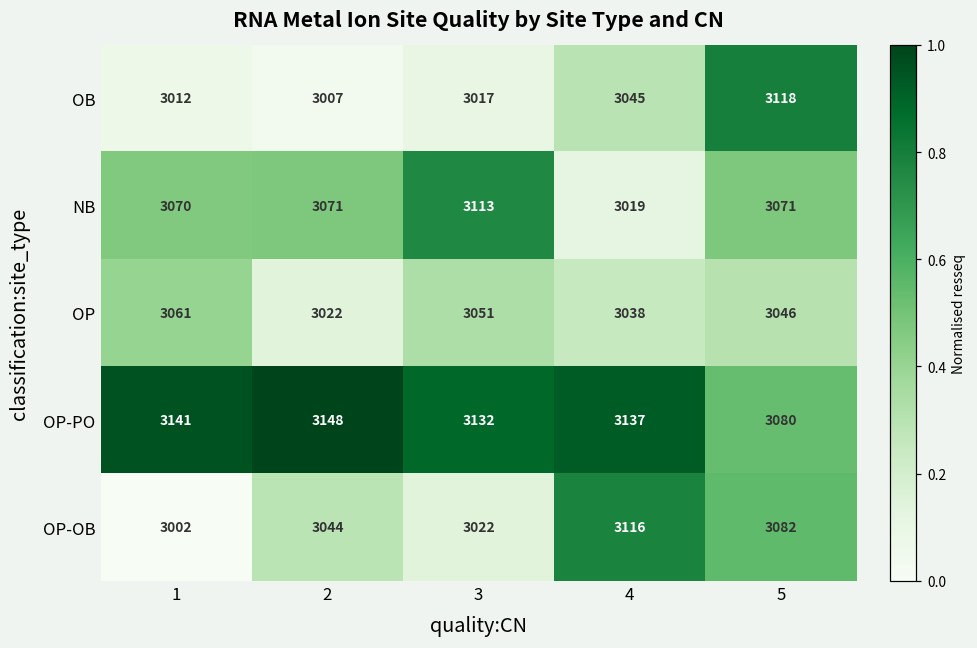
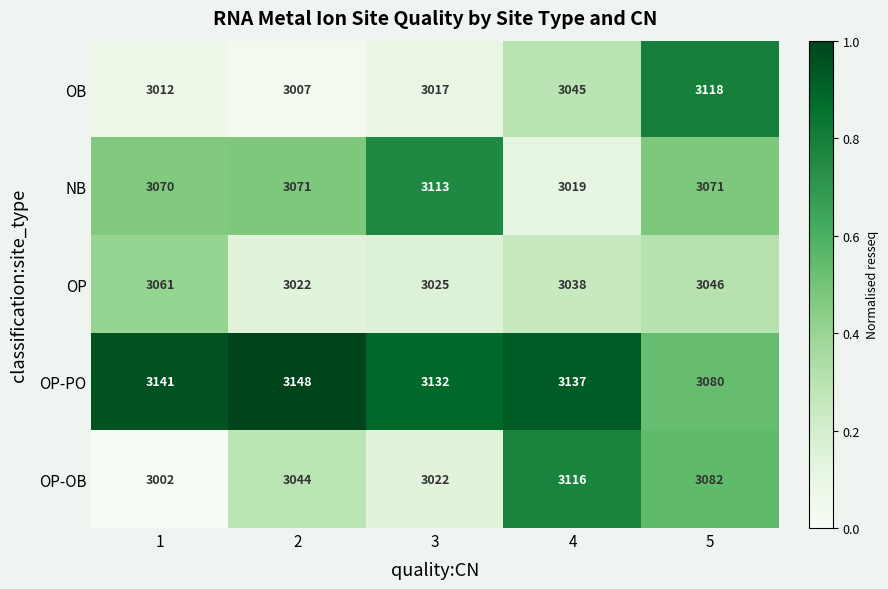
OP, 3: 3051 -> 3025
